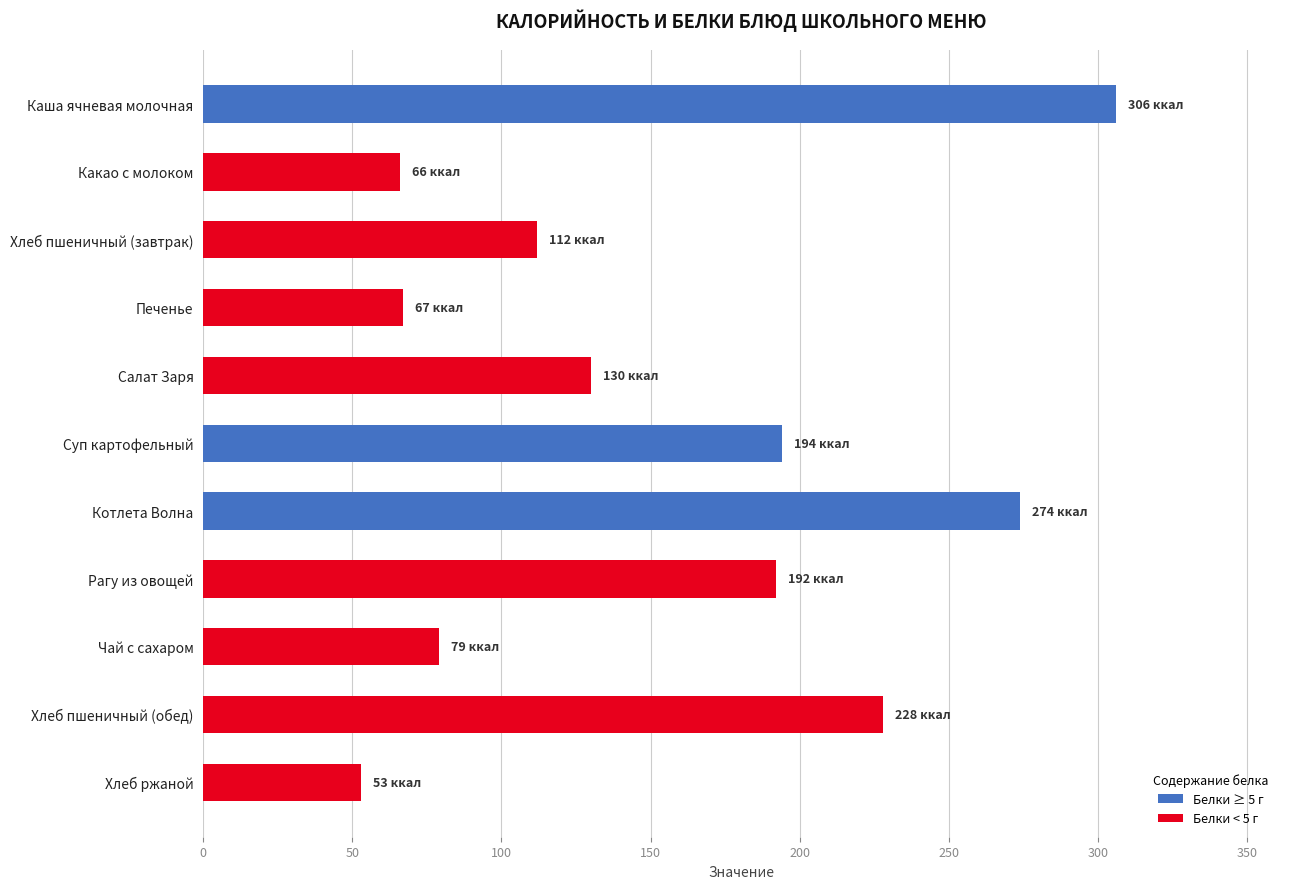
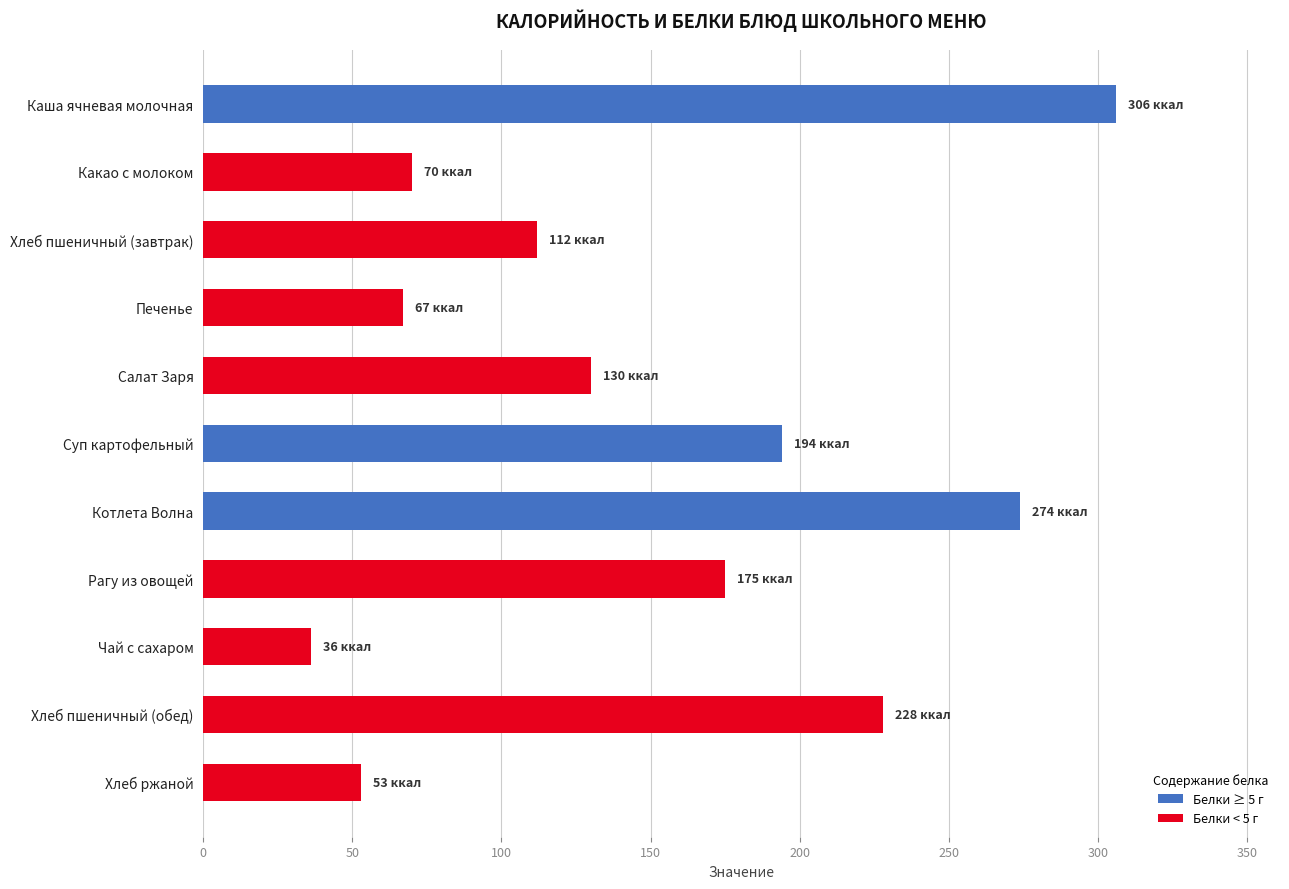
Какао с молоком: 66 -> 70
Рагу из овощей: 192 -> 175
Чай с сахаром: 79 -> 36
